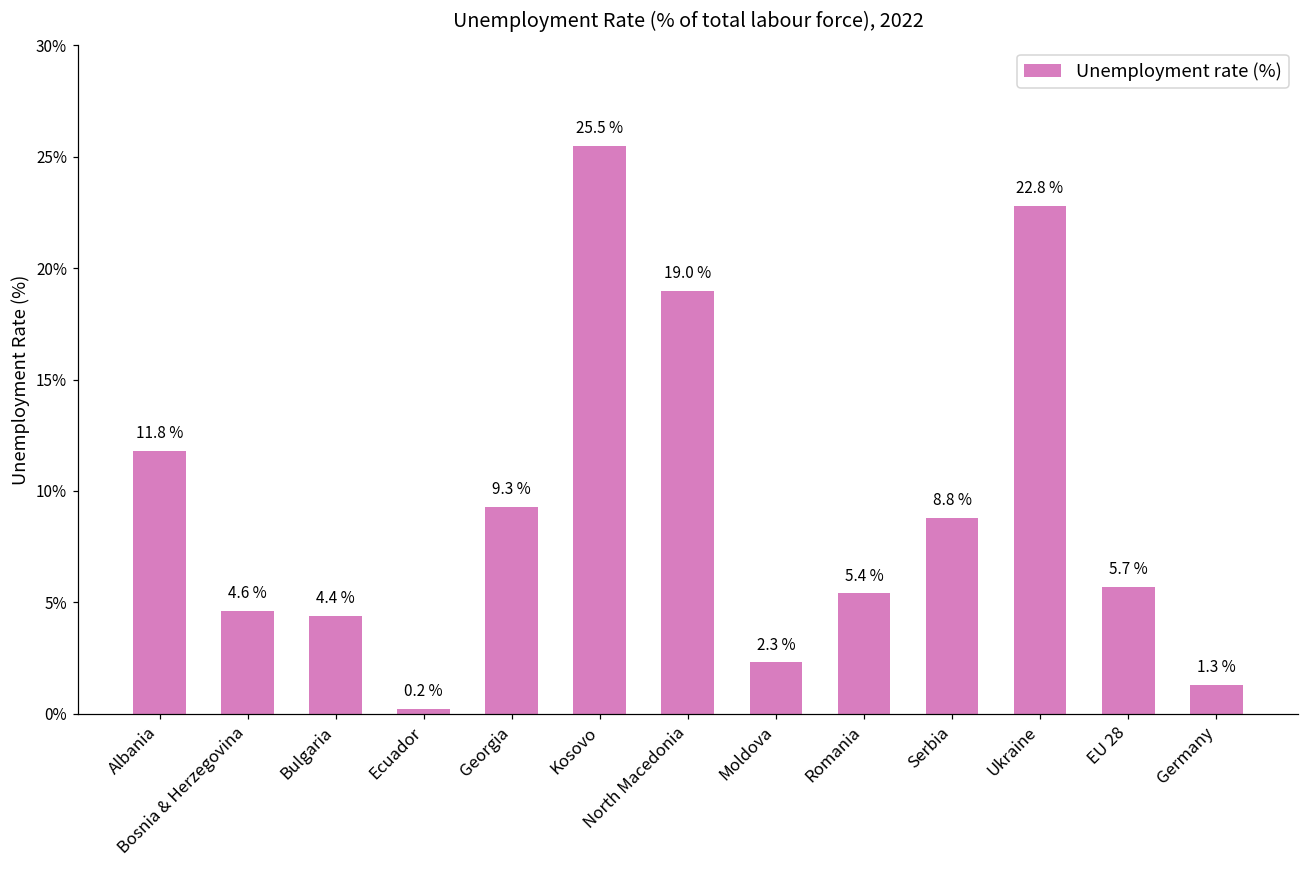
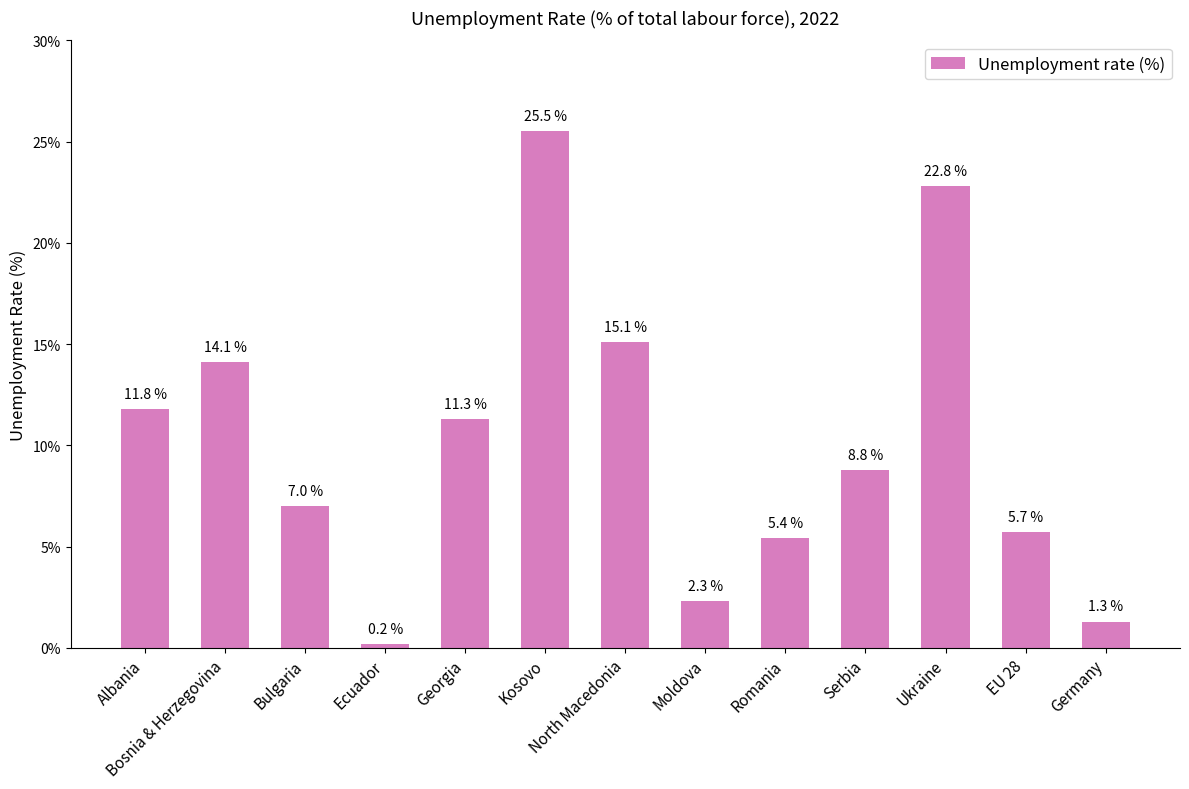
Bosnia & Herzegovina: 4.6 % -> 14.1 %
Bulgaria: 4.4 % -> 7.0 %
Georgia: 9.3 % -> 11.3 %
North Macedonia: 19.0 % -> 15.1 %
